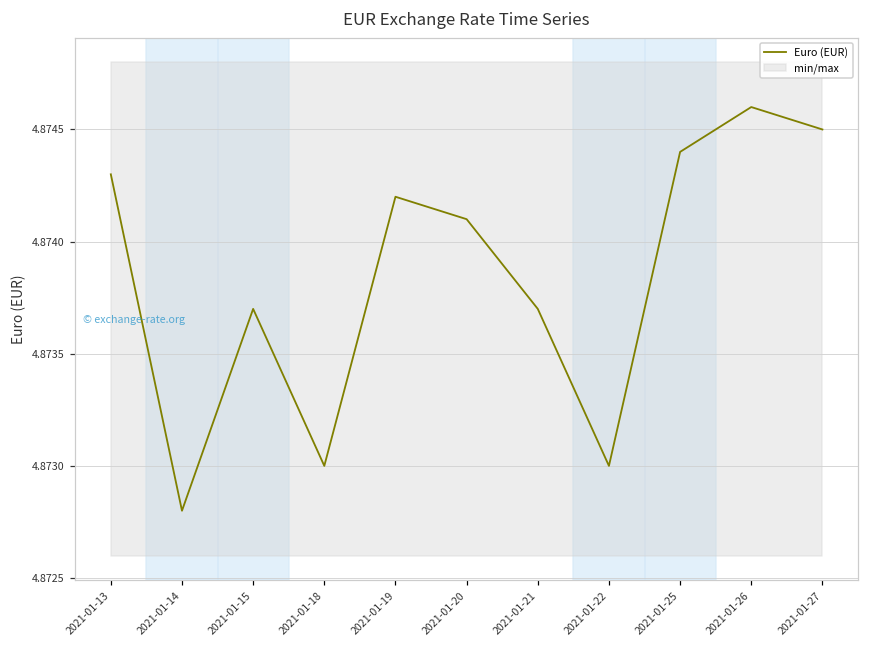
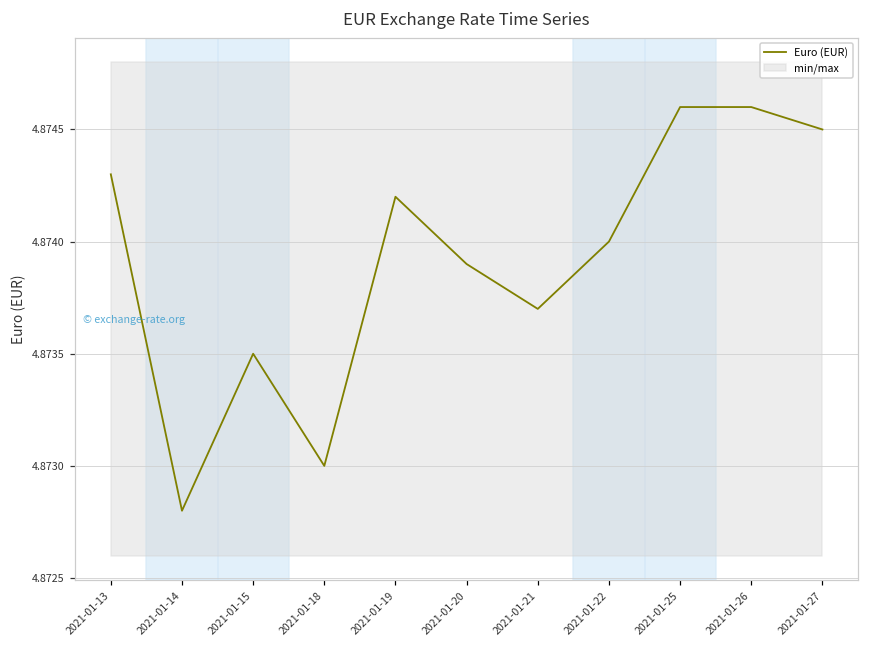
Euro (EUR), 2021-01-15: 4.8737 -> 4.8735
Euro (EUR), 2021-01-20: 4.8741 -> 4.8739
Euro (EUR), 2021-01-22: 4.873 -> 4.874
Euro (EUR), 2021-01-25: 4.8744 -> 4.8746
